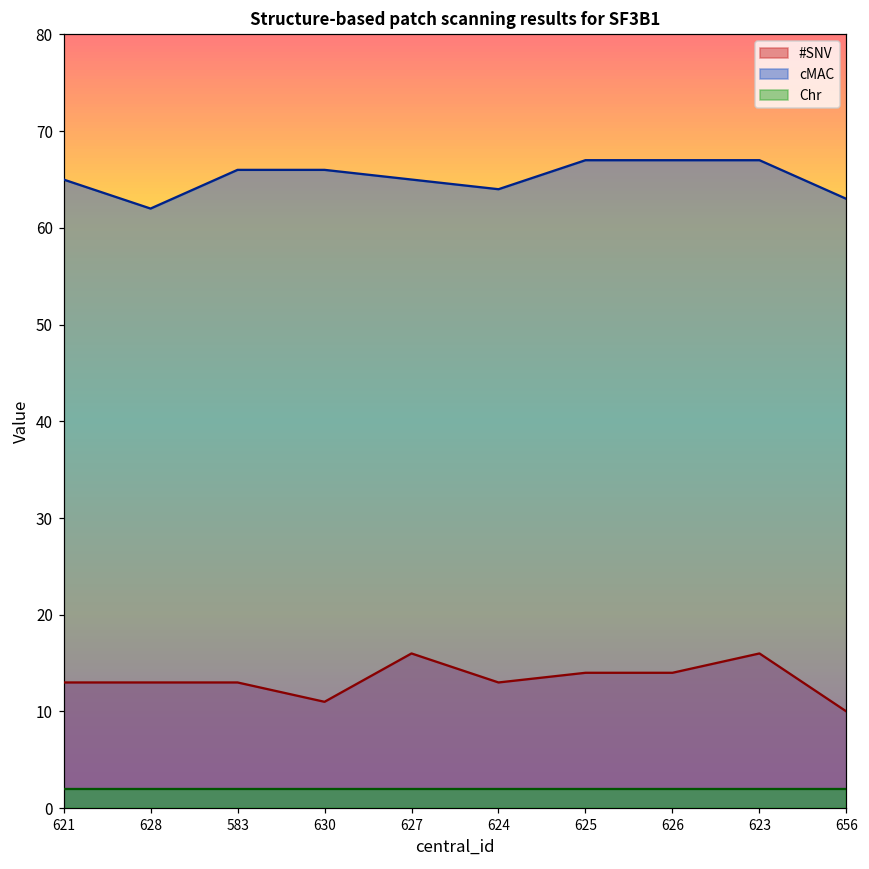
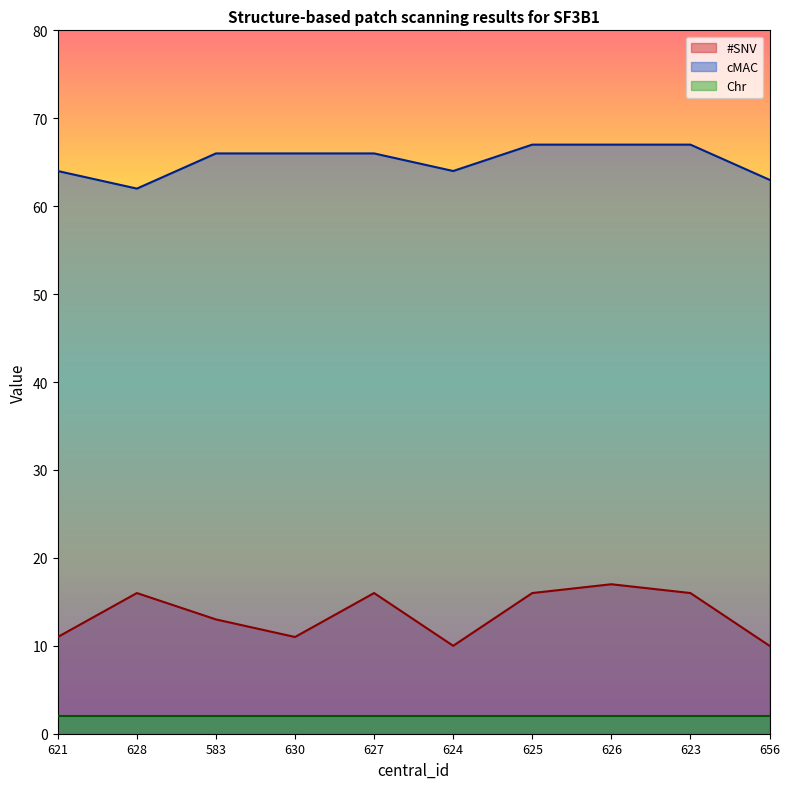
#SNV, 621: 13 -> 11
cMAC, 621: 65 -> 64
#SNV, 628: 13 -> 16
cMAC, 627: 65 -> 66
#SNV, 624: 13 -> 10
#SNV, 625: 14 -> 16
#SNV, 626: 14 -> 17
